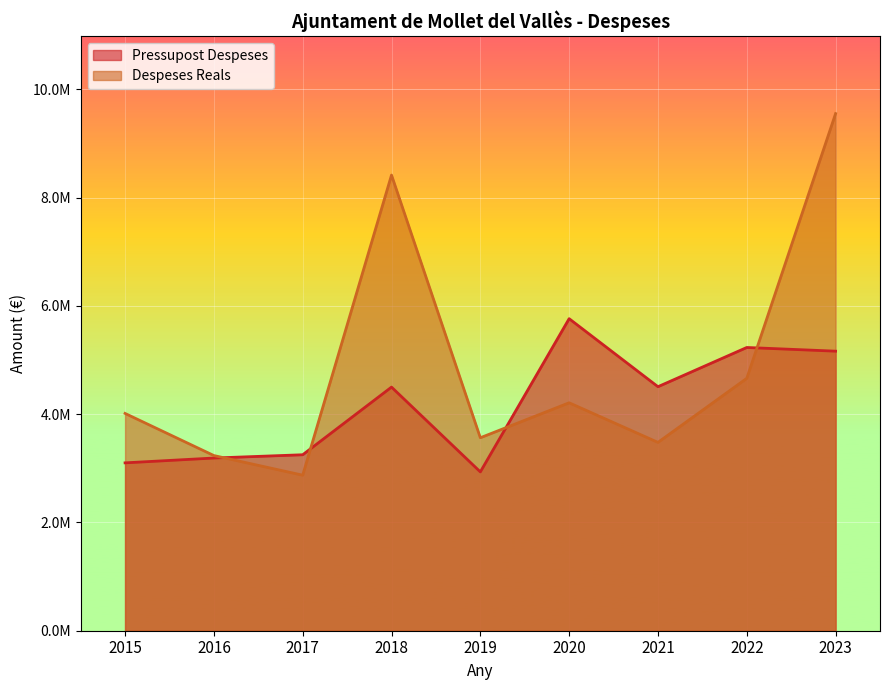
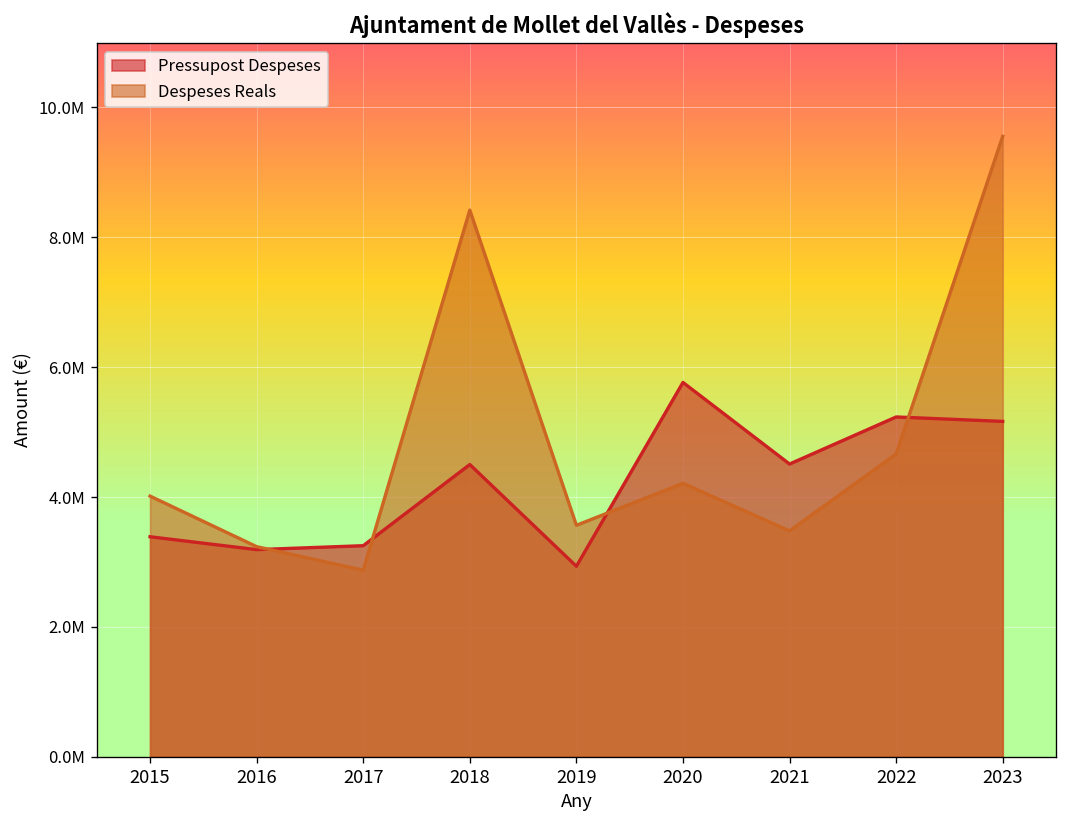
Pressupost Despeses, 2015: 3100000 -> 3400000
